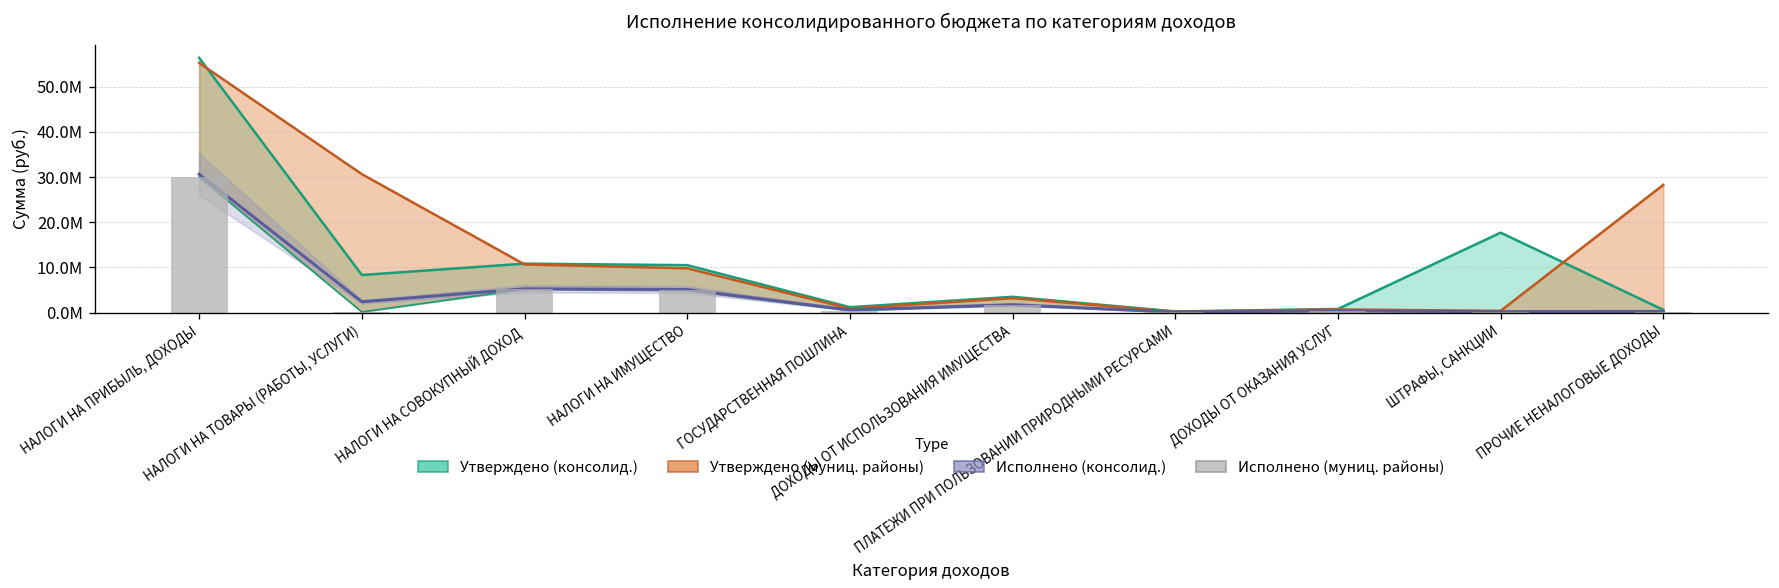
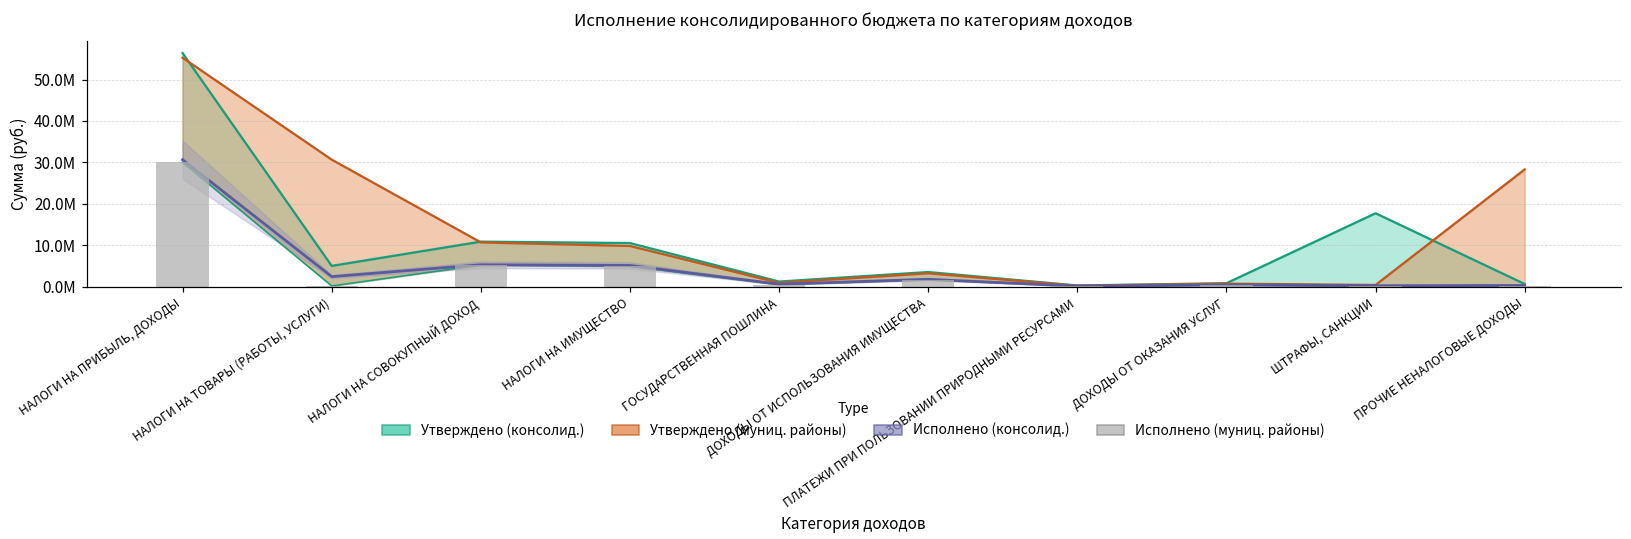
Утверждено (консолид.), НАЛОГИ НА ТОВАРЫ (РАБОТЫ, УСЛУГИ): 8000000 -> 5000000
